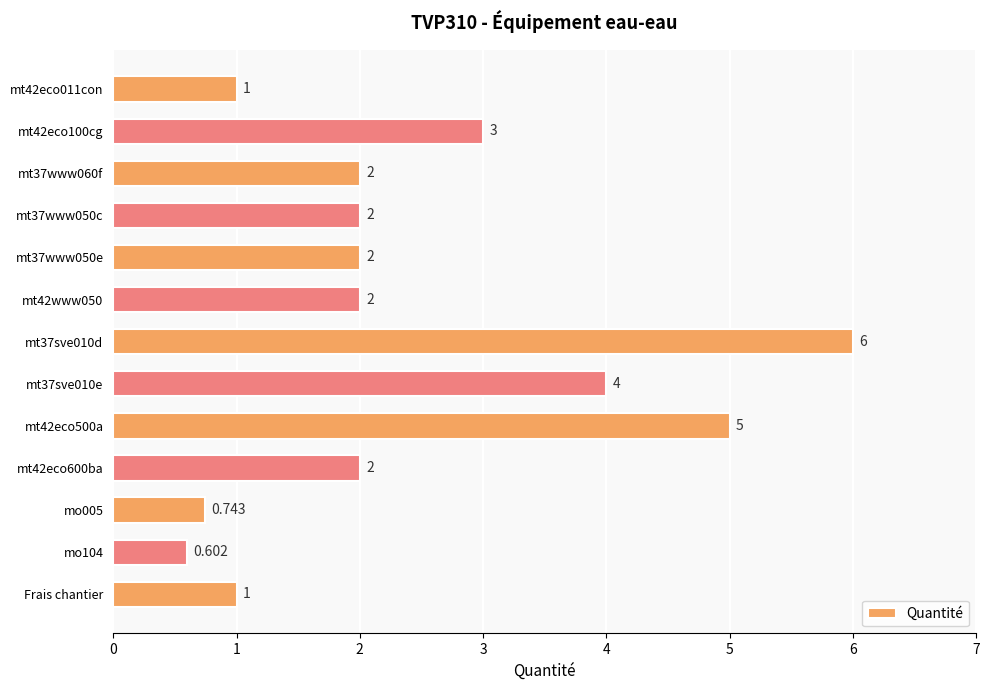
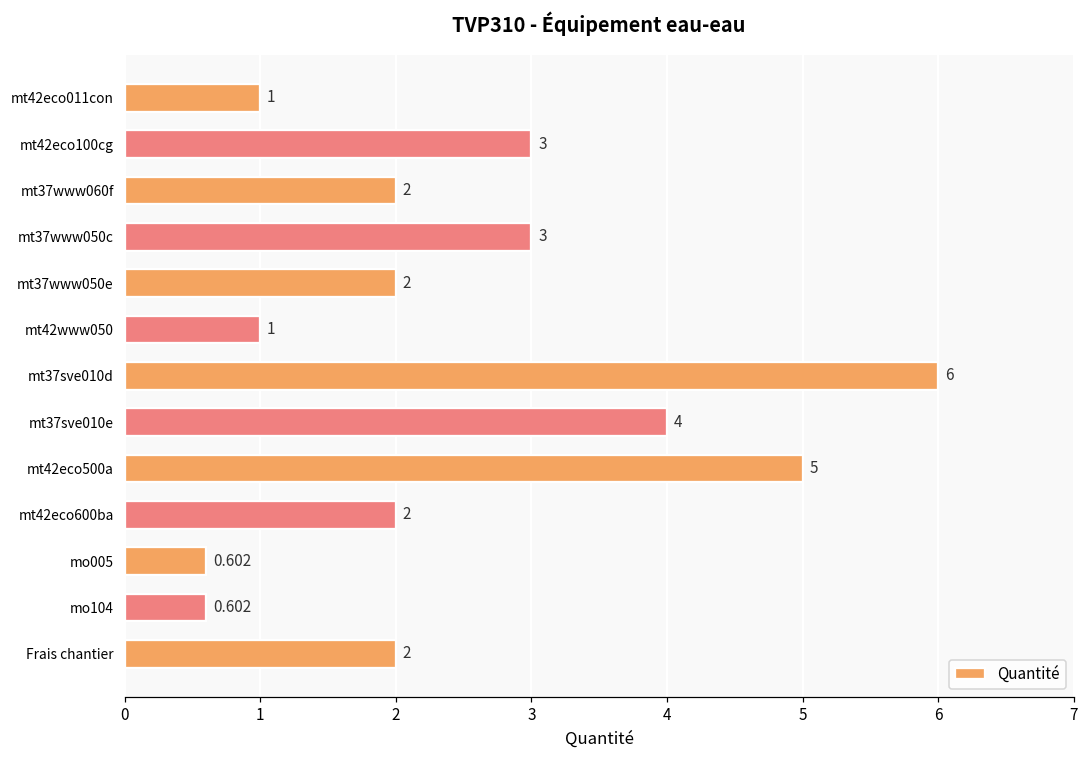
mt37www050c: 2 -> 3
mt42www050: 2 -> 1
mo005: 0.743 -> 0.602
Frais chantier: 1 -> 2
